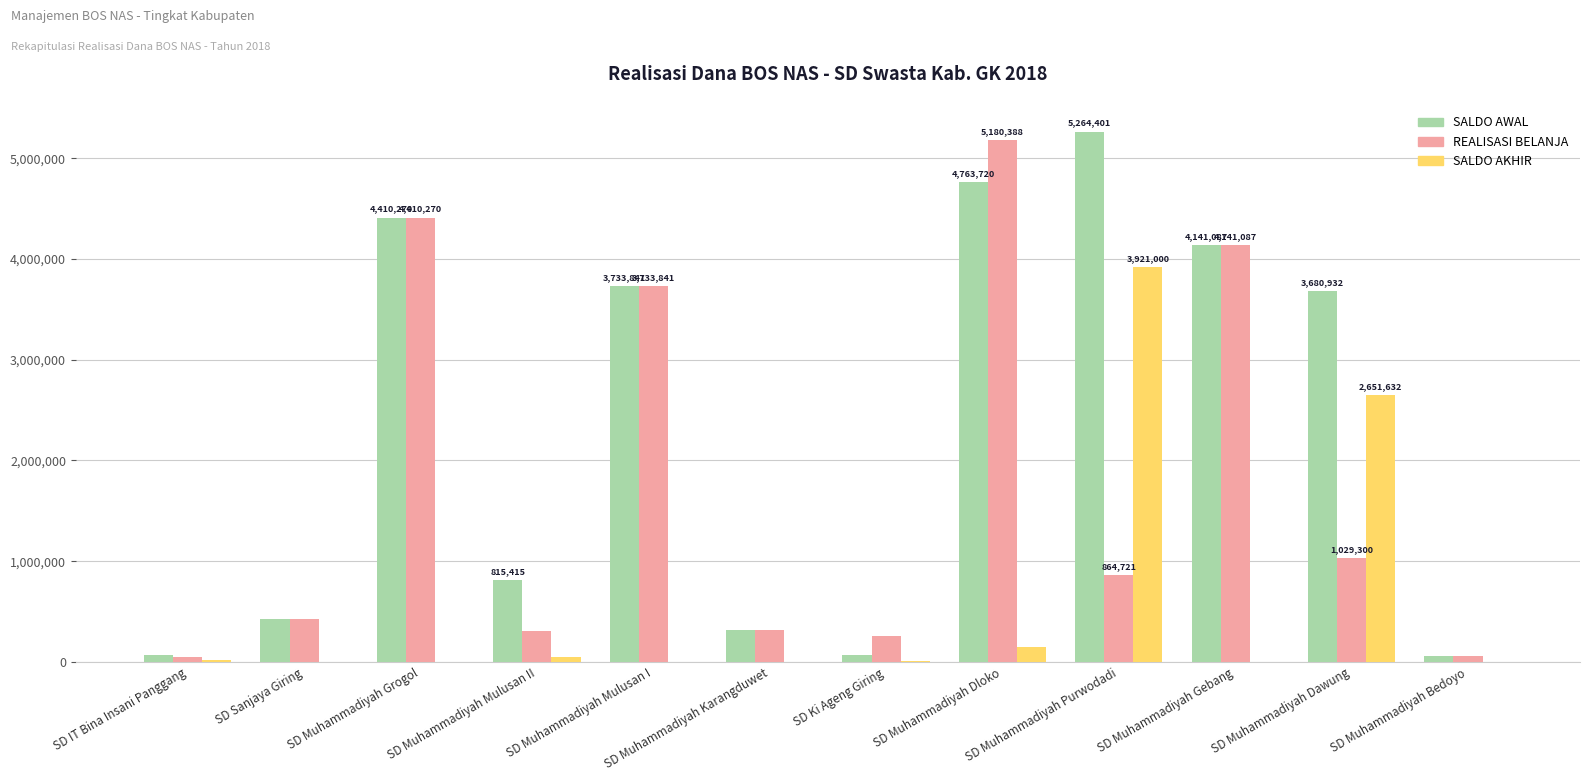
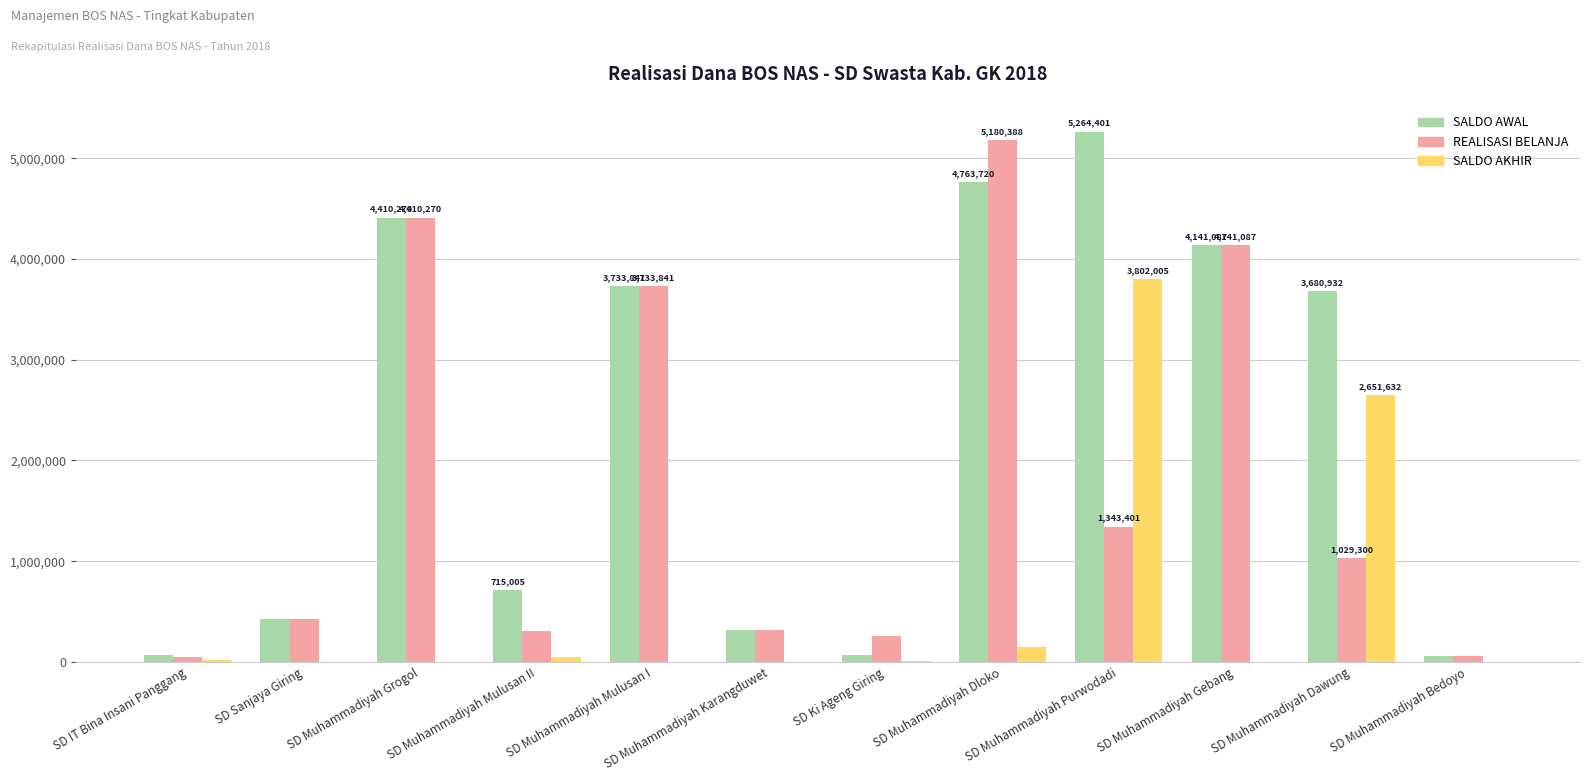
SALDO AWAL, SD Muhammadiyah Mulusan II: 815,415 -> 715,005
REALISASI BELANJA, SD Muhammadiyah Purwodadi: 864,721 -> 1,343,401
SALDO AKHIR, SD Muhammadiyah Purwodadi: 3,921,000 -> 3,802,005
